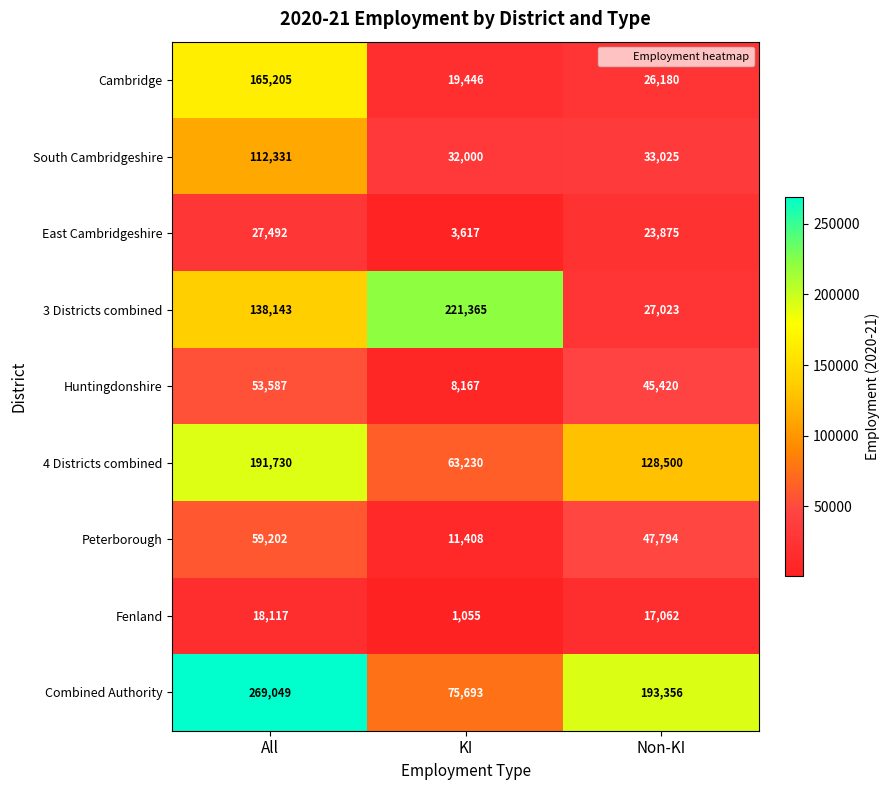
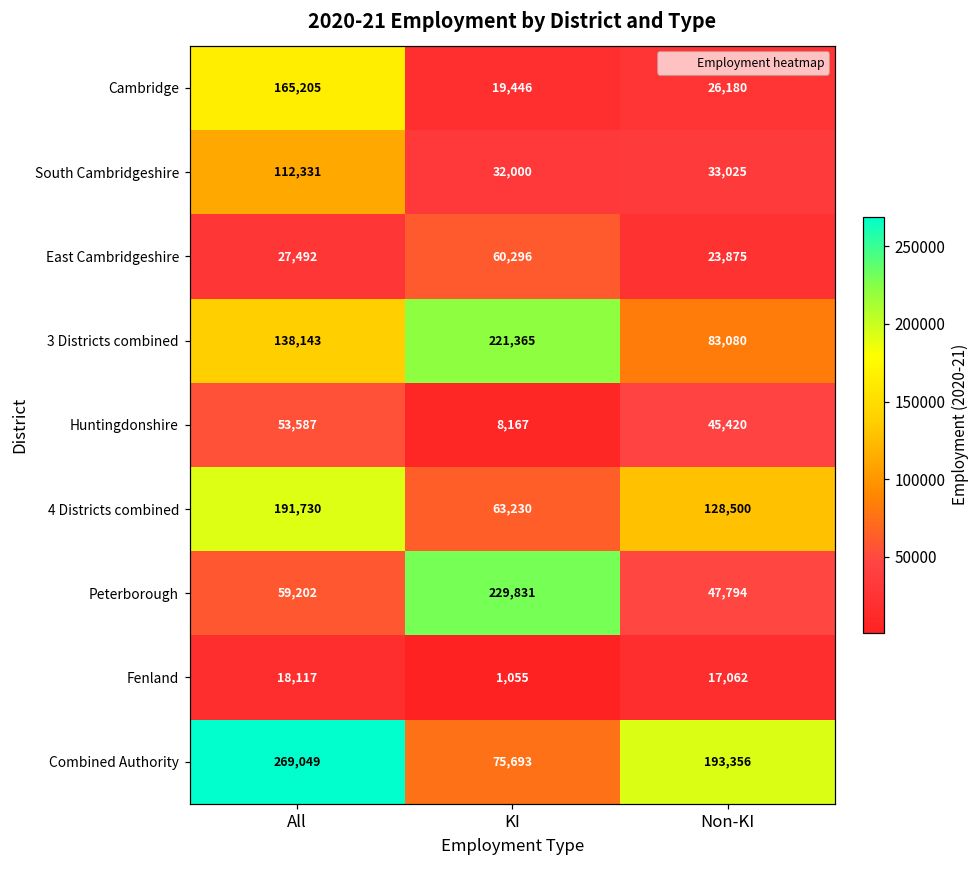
East Cambridgeshire, KI: 3,617 -> 60,296
3 Districts combined, Non-KI: 27,023 -> 83,080
Peterborough, KI: 11,408 -> 229,831
